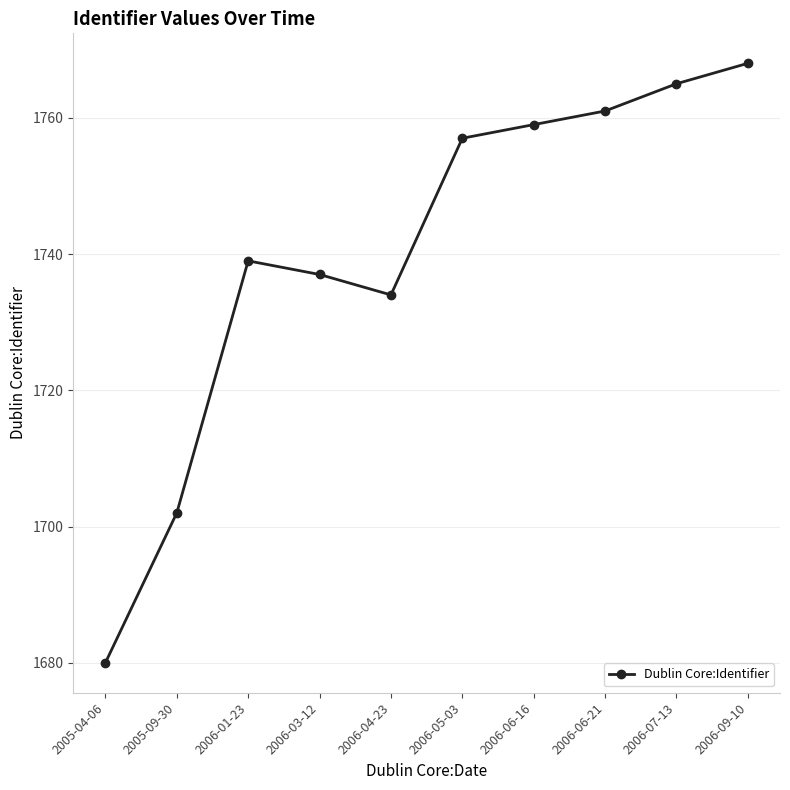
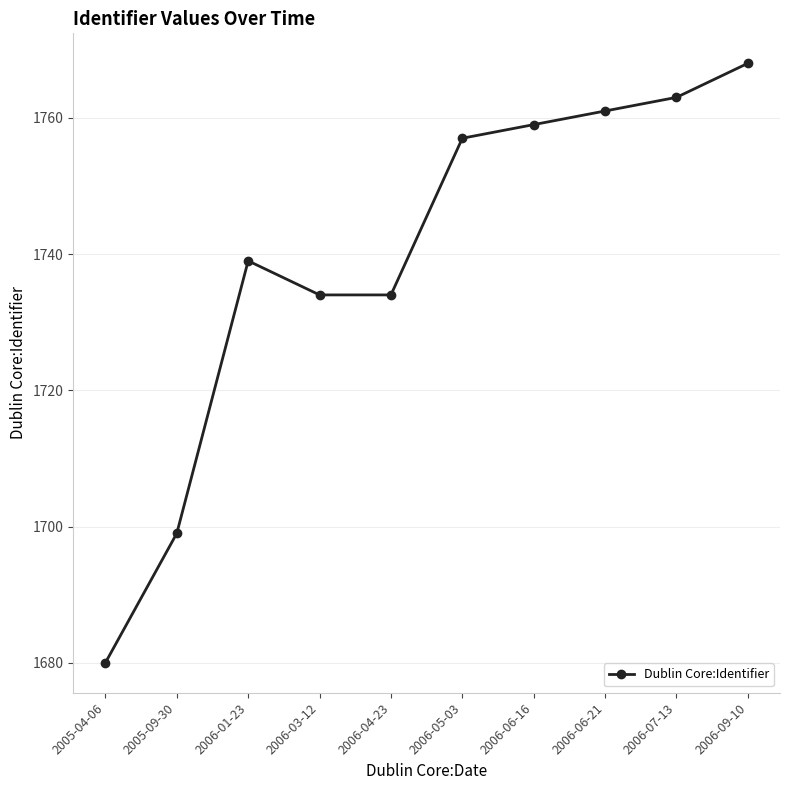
2005-09-30: 1702 -> 1699
2006-03-12: 1737 -> 1734
2006-07-13: 1765 -> 1763
